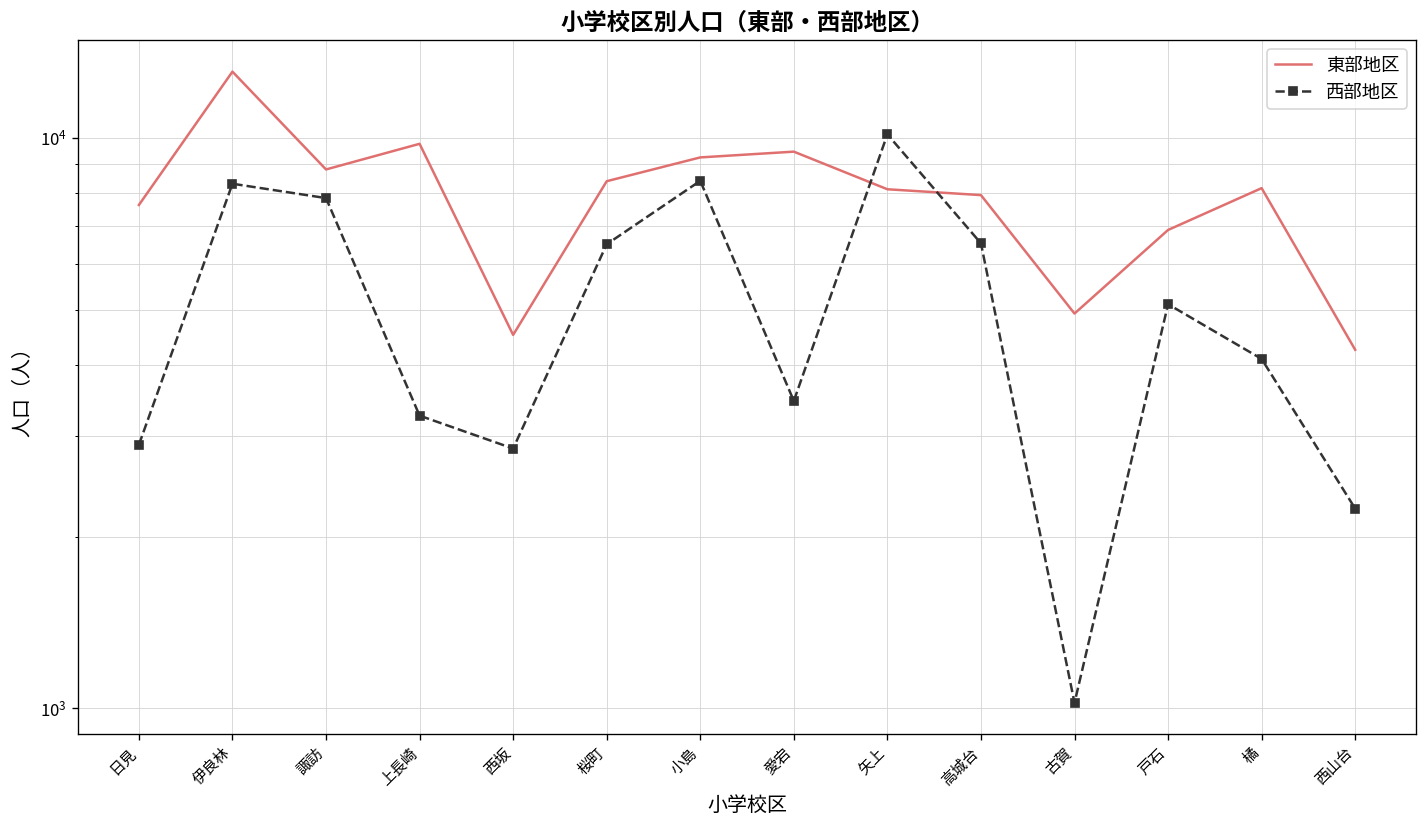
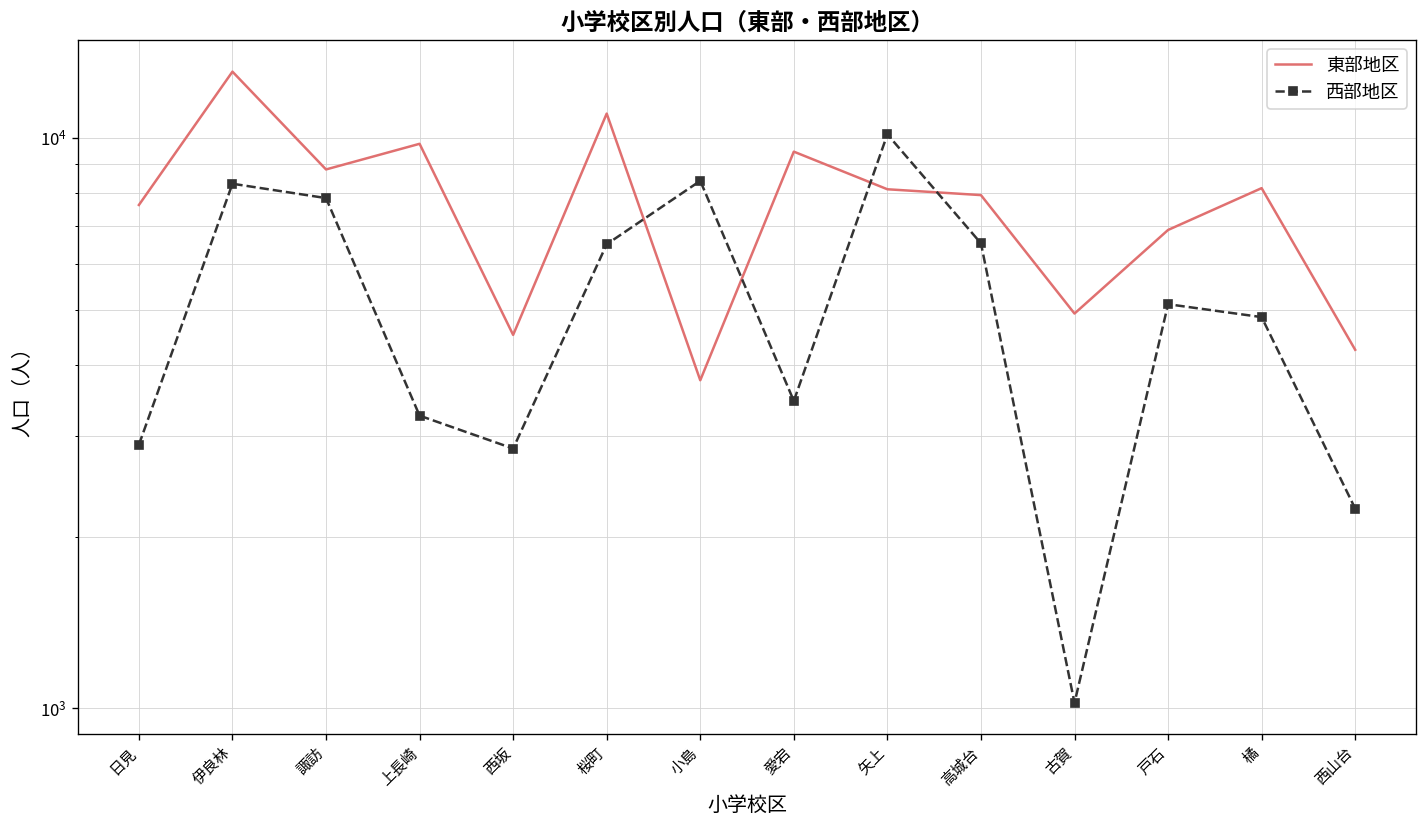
東部地区, 桜町: 8400 -> 11000
東部地区, 小島: 9200 -> 3800
西部地区, 橘: 4100 -> 4900
